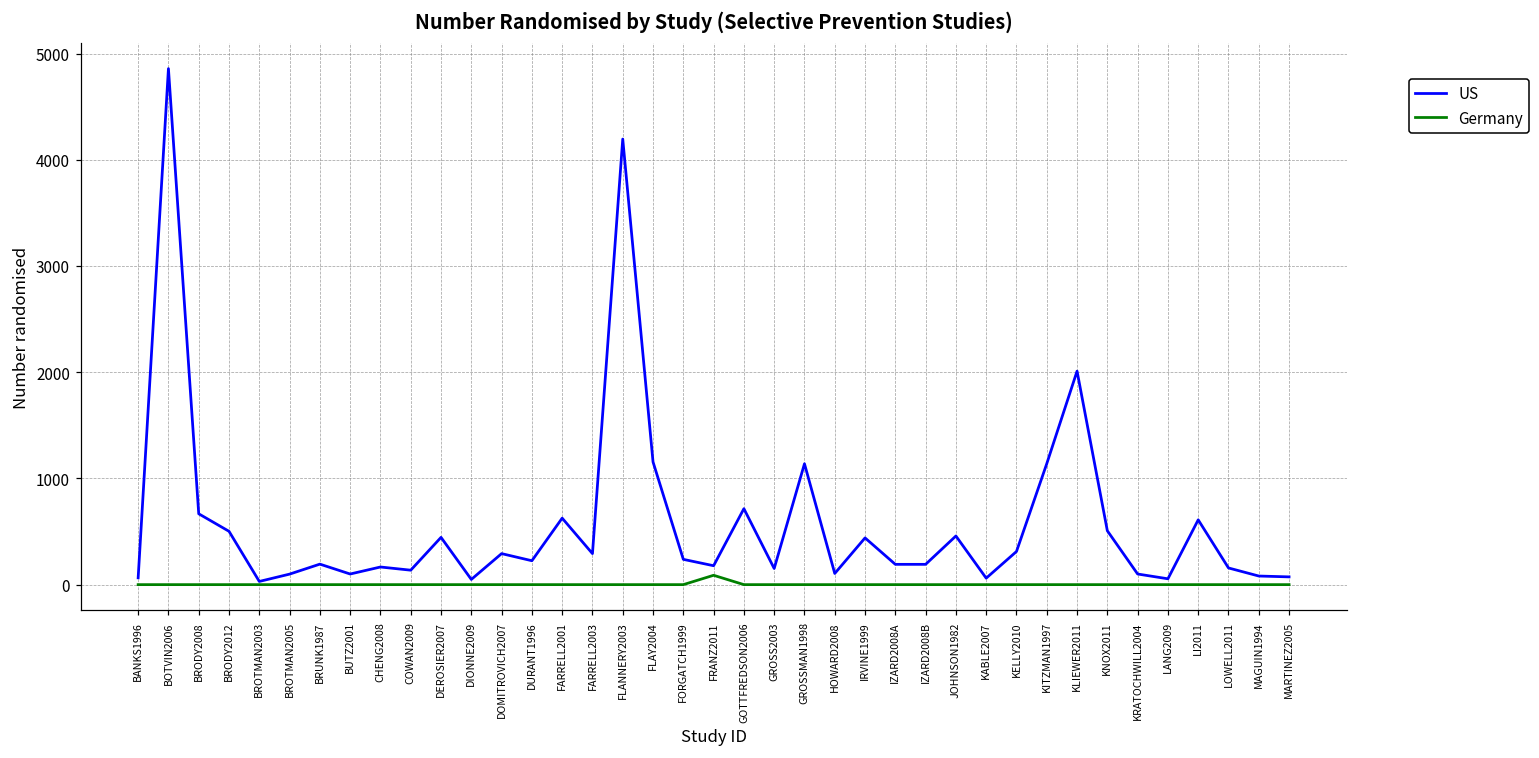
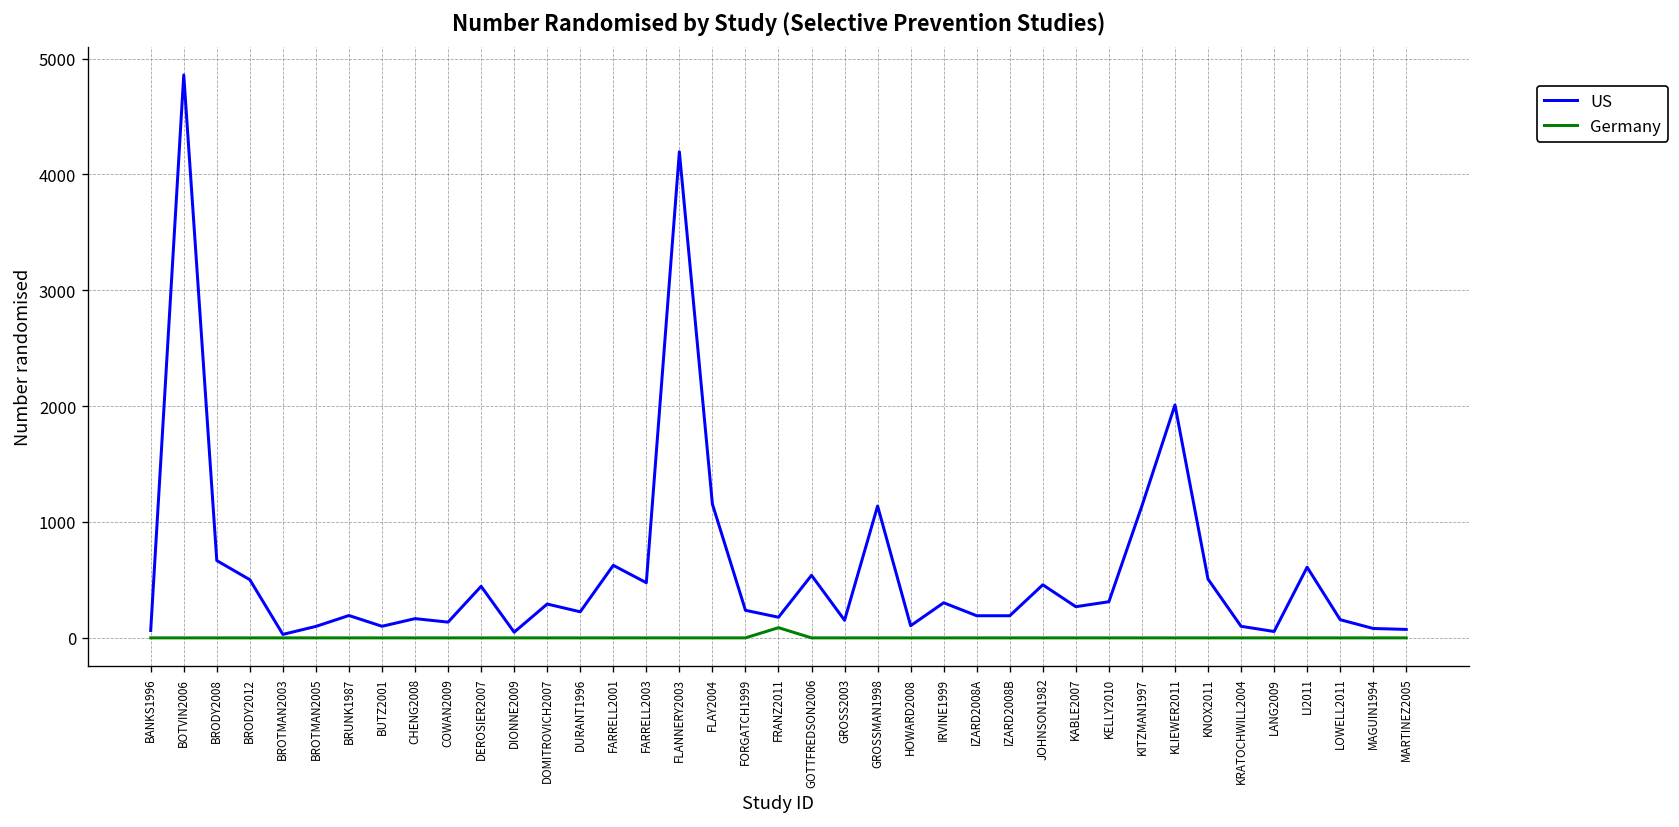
US, FARRELL2003: 300 -> 500
US, GOTTFREDSON2006: 700 -> 500
US, IRVINE1999: 400 -> 300
US, KABLE2007: 100 -> 300
